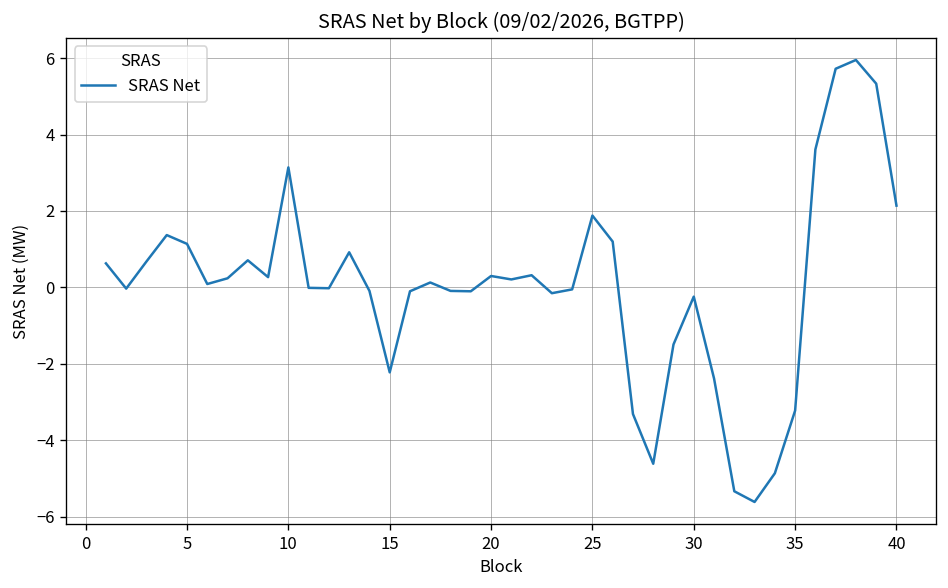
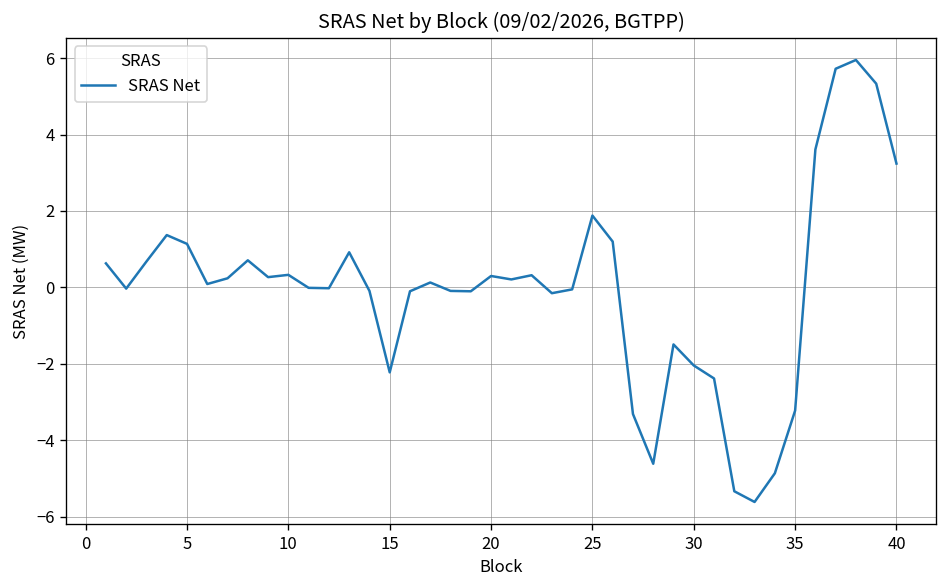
10: 3.1 -> 0.3
30: -0.2 -> -2.0
40: 2.1 -> 3.2
